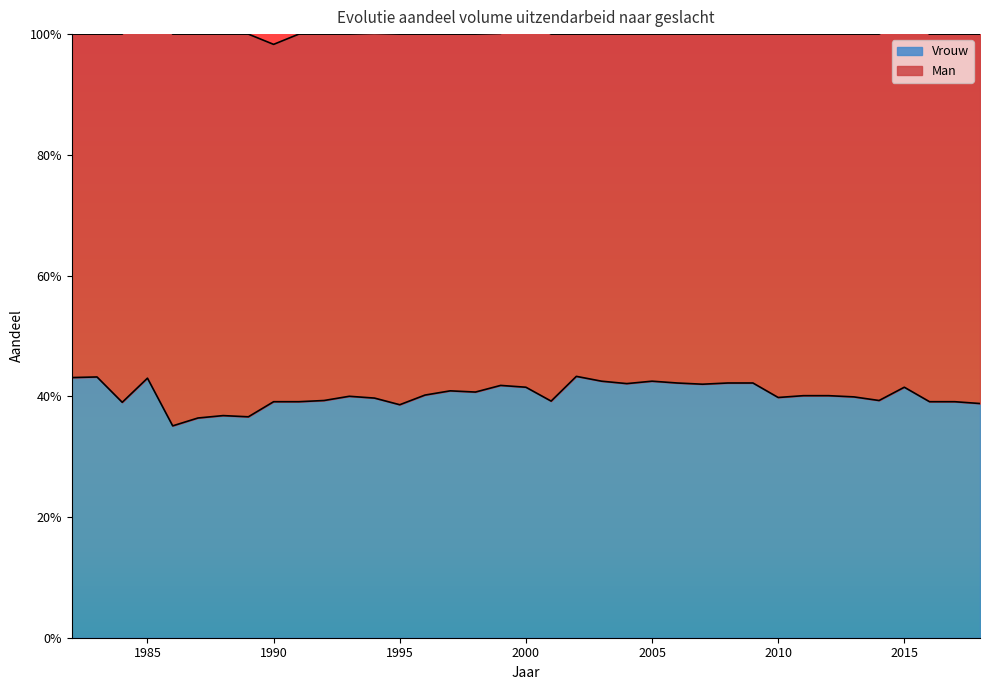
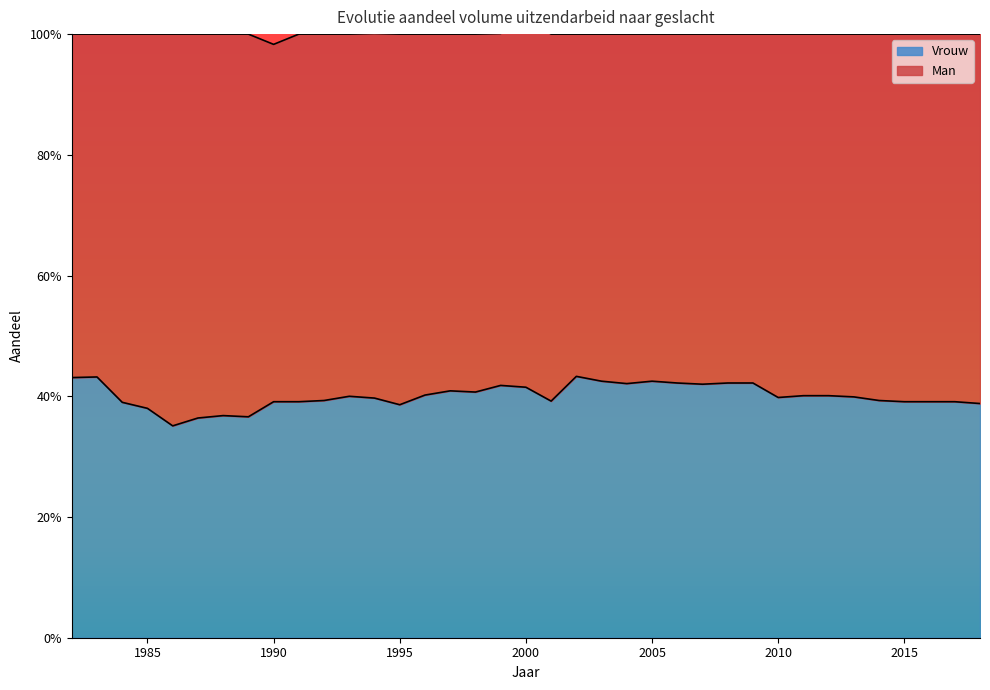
Vrouw, 1985: 43% -> 38%
Vrouw, 2015: 42% -> 39%
